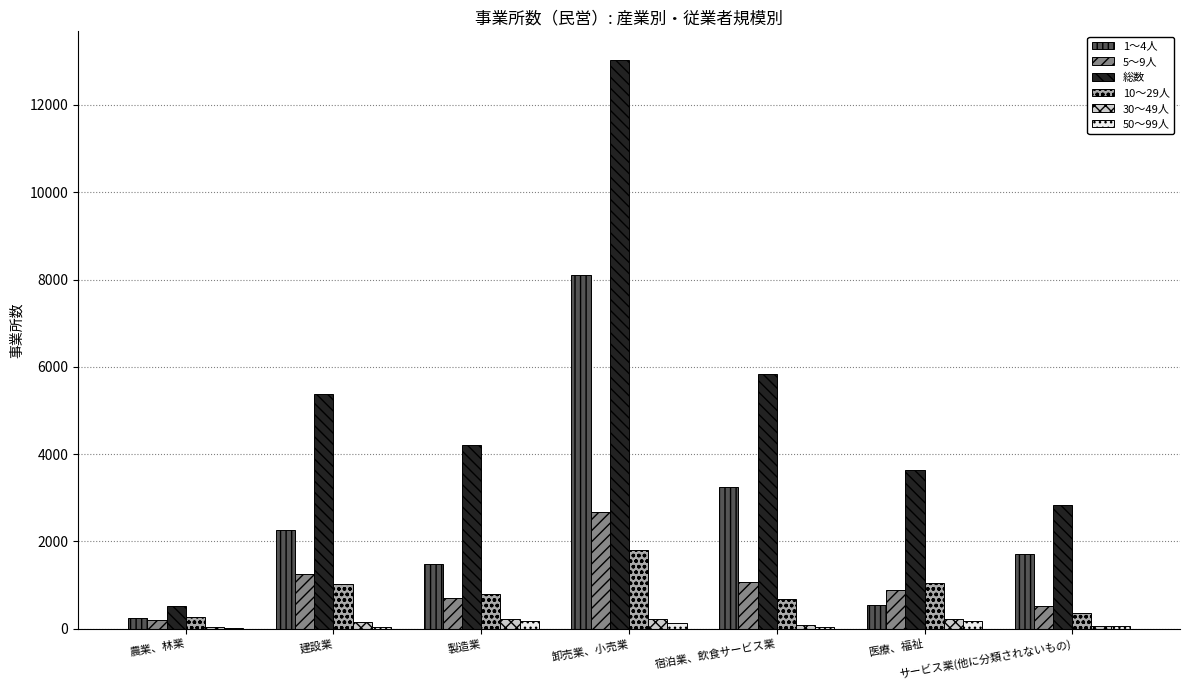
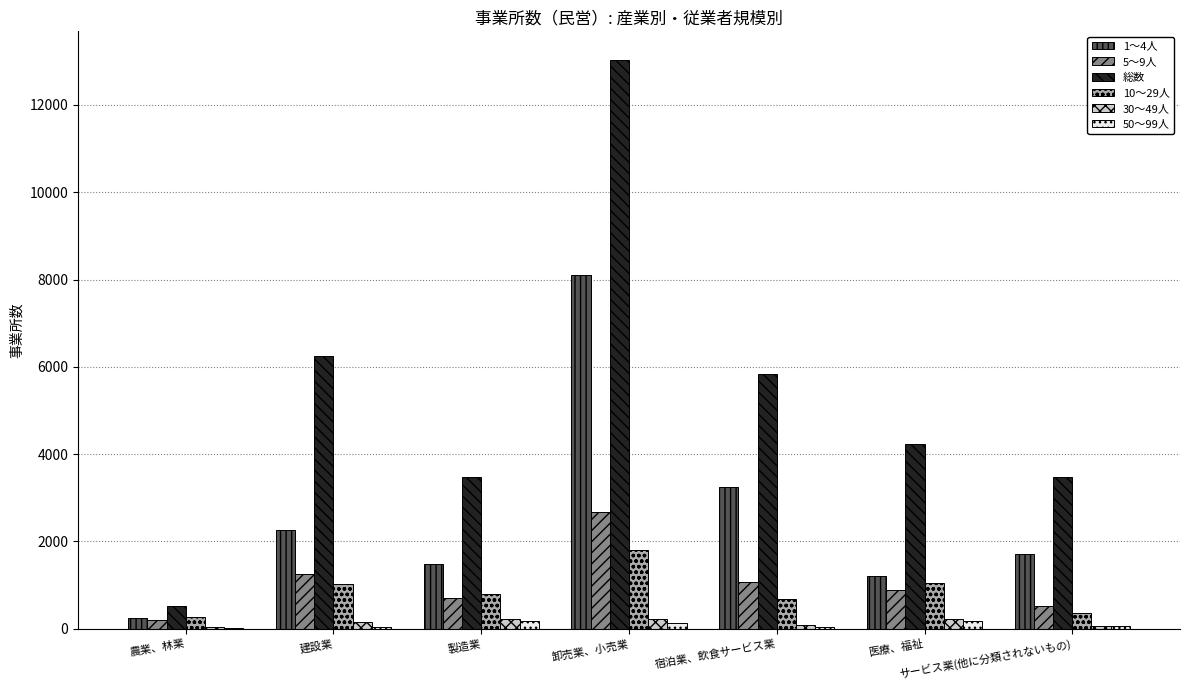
総数, 建設業: 5400 -> 6200
総数, 製造業: 4200 -> 3500
1～4人, 医療、福祉: 600 -> 1200
総数, 医療、福祉: 3600 -> 4200
総数, サービス業(他に分類されないもの): 2800 -> 3500
